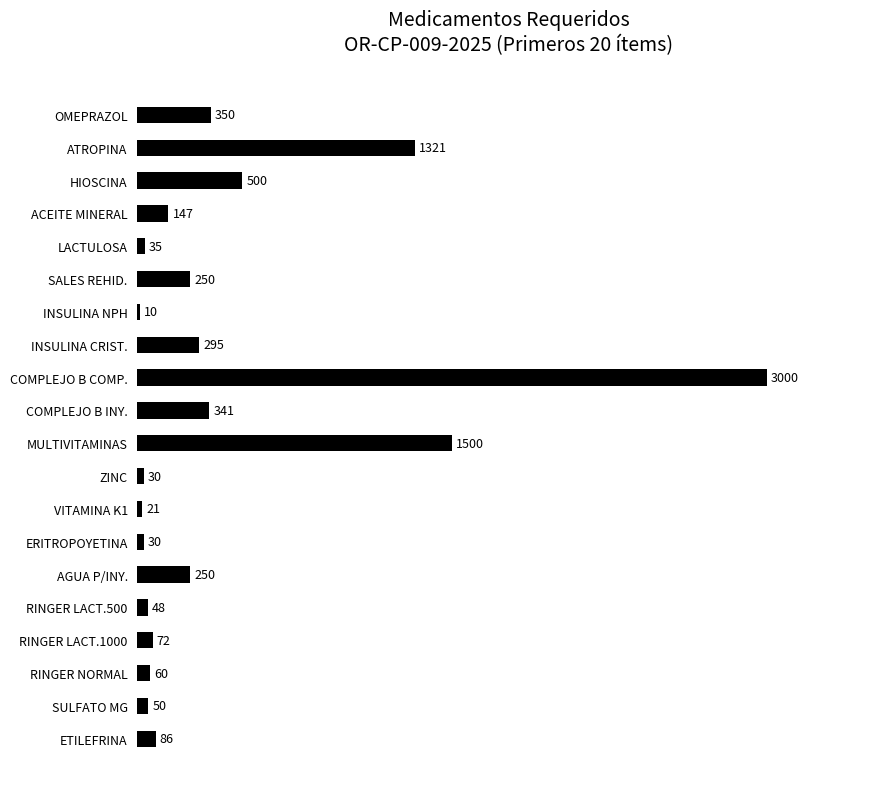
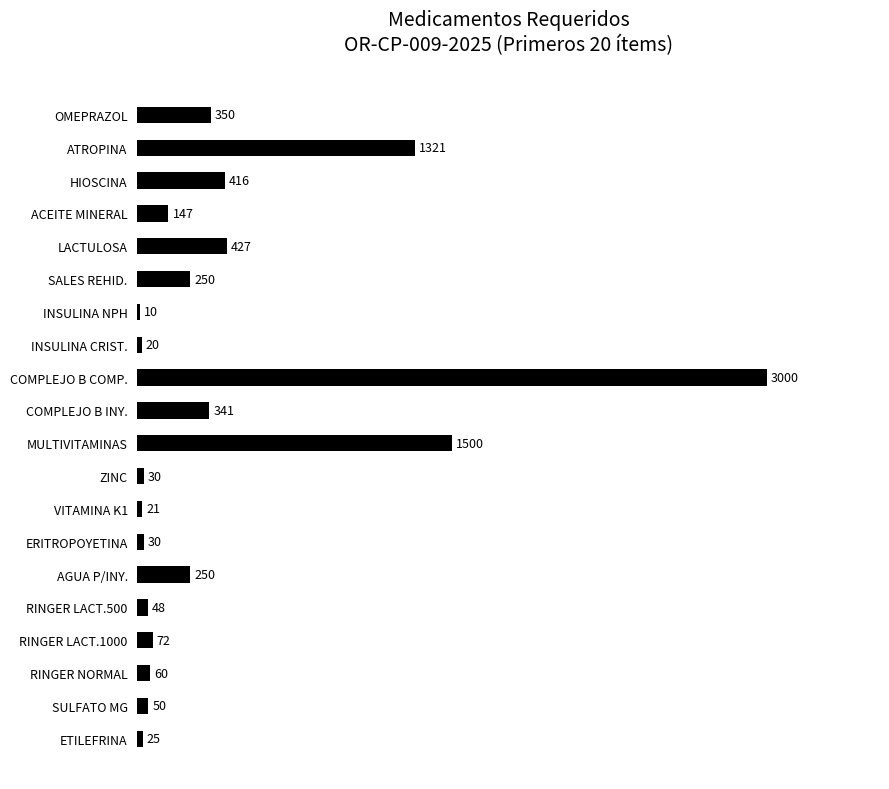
HIOSCINA: 500 -> 416
LACTULOSA: 35 -> 427
INSULINA CRIST.: 295 -> 20
ETILEFRINA: 86 -> 25
